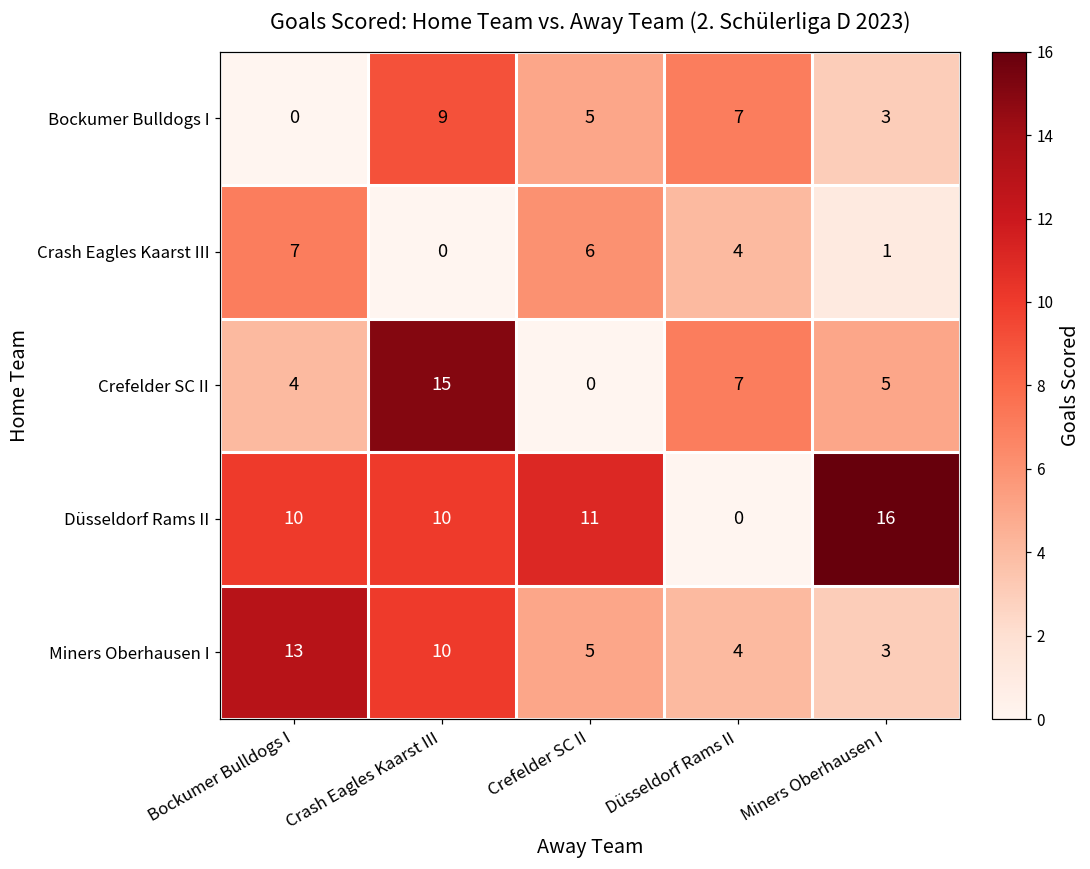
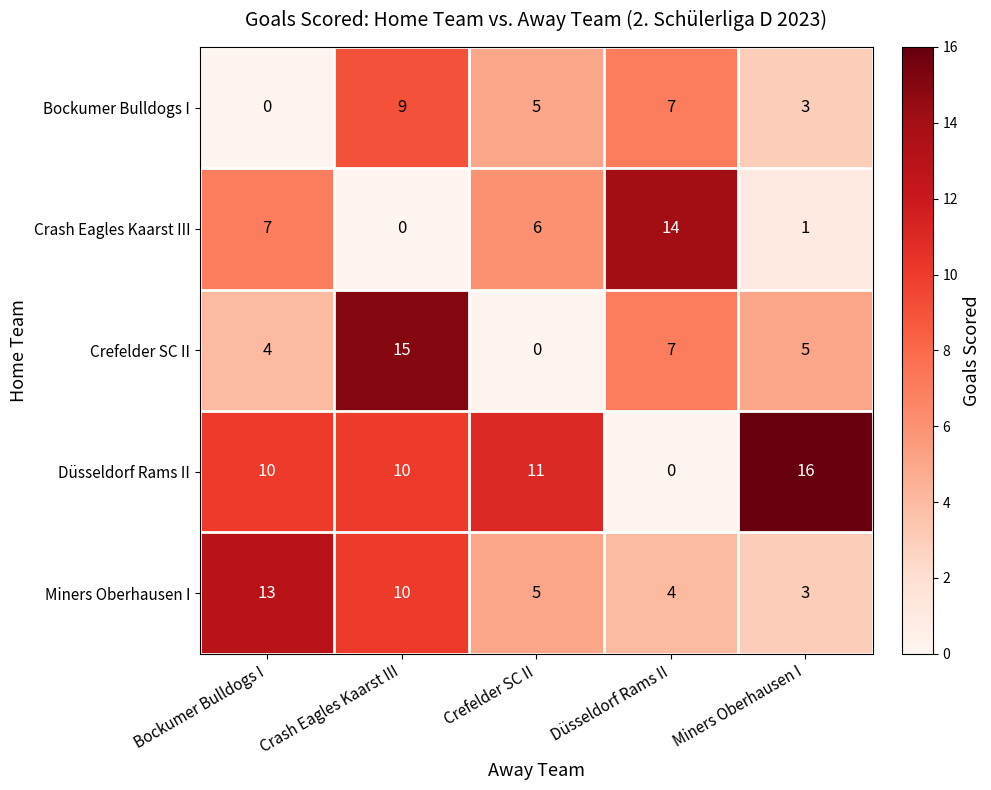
Crash Eagles Kaarst III, Düsseldorf Rams II: 4 -> 14
